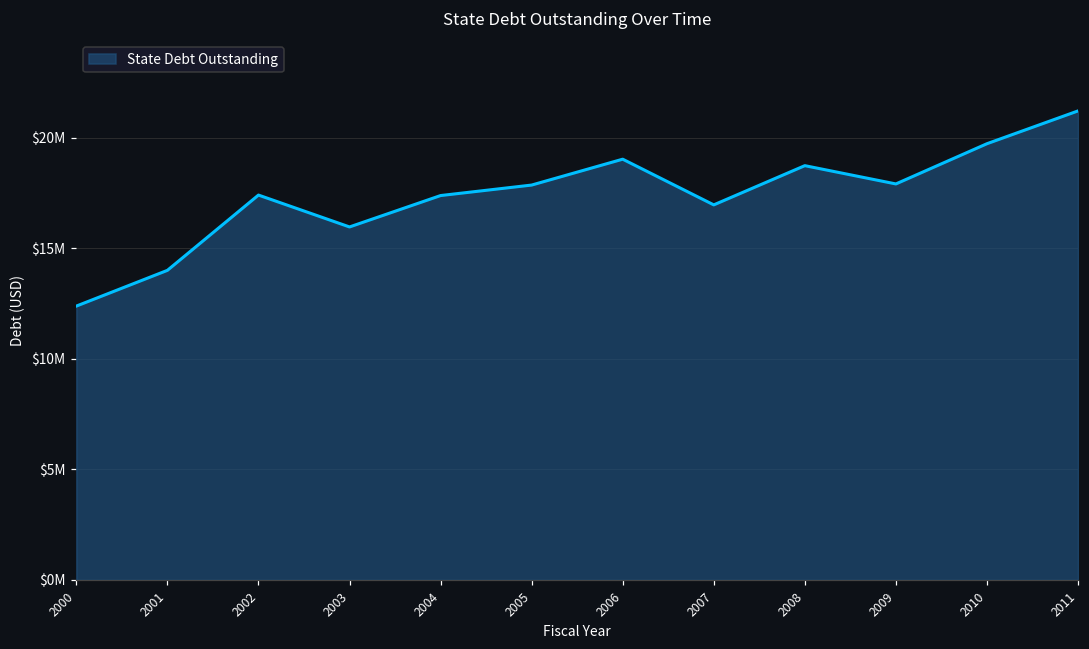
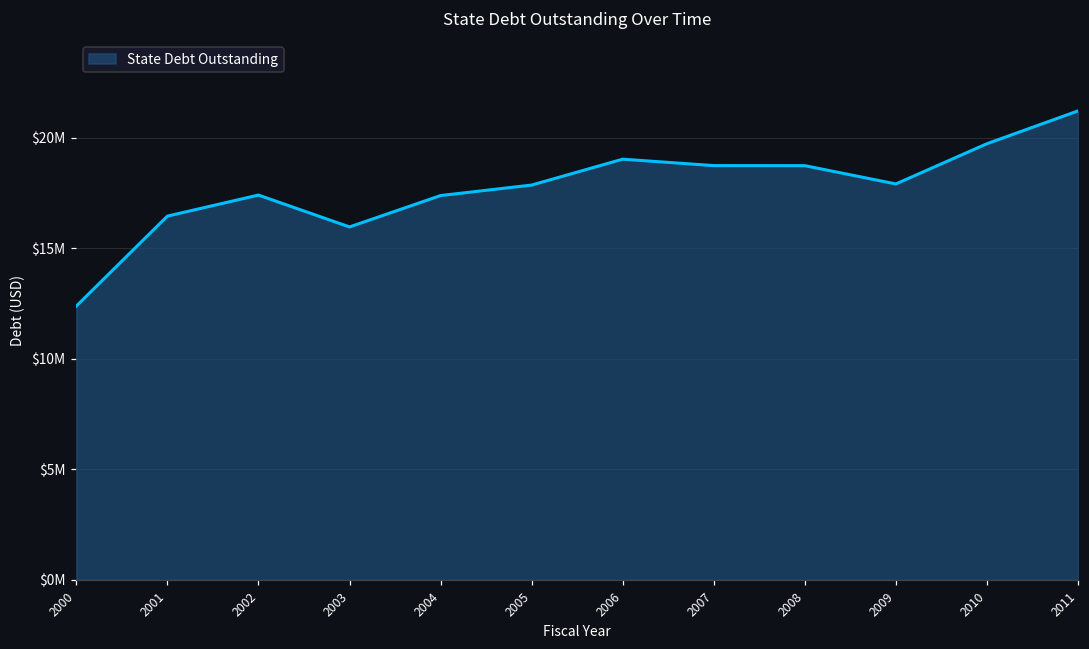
2001: $14000000 -> $16500000
2007: $17000000 -> $18700000
